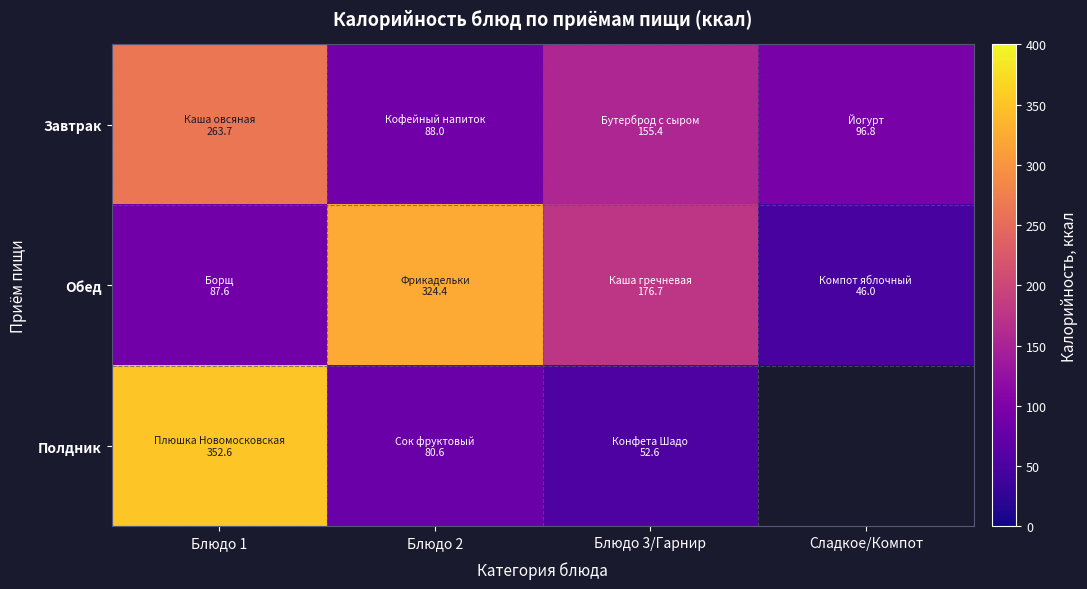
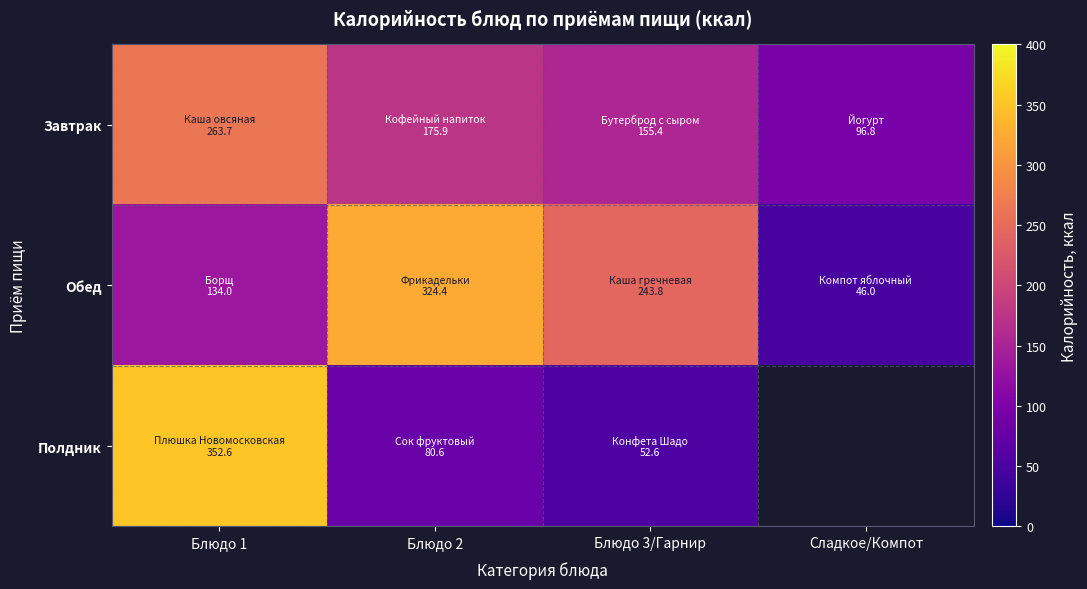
Завтрак, Блюдо 2: 88.0 -> 175.9
Обед, Блюдо 1: 87.6 -> 134.0
Обед, Блюдо 3/Гарнир: 176.7 -> 243.8
